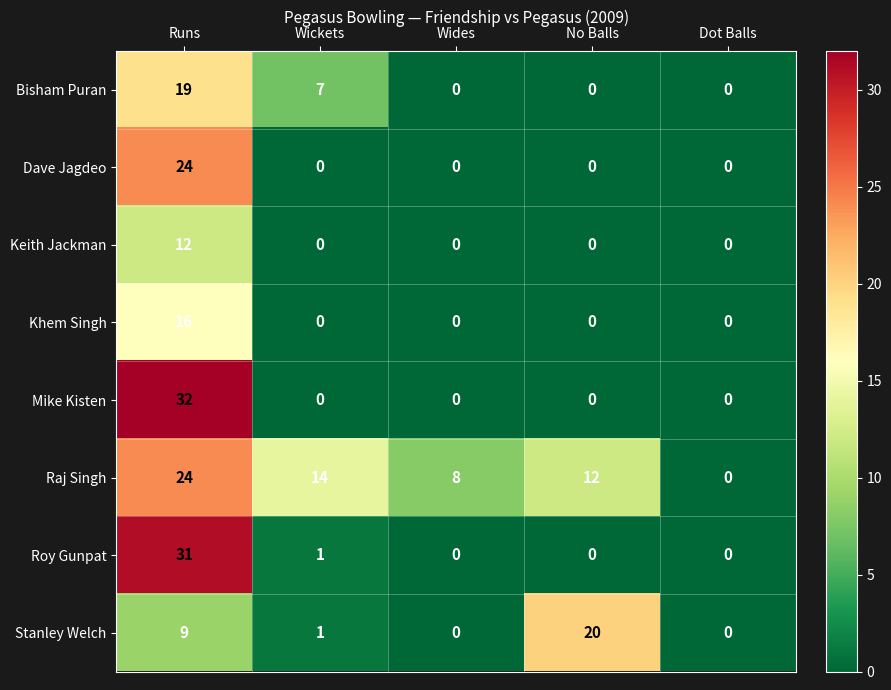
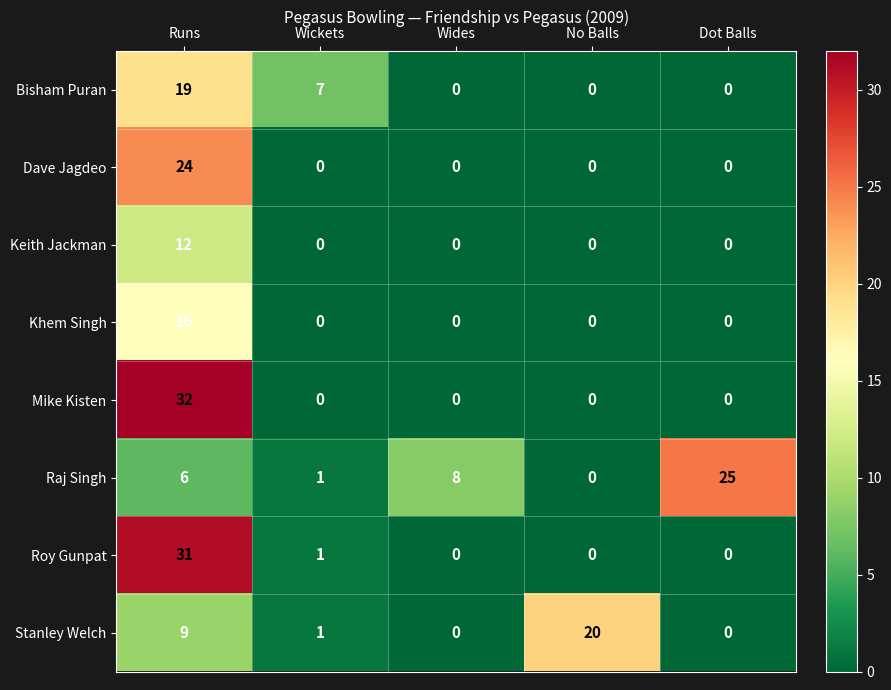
Raj Singh, Runs: 24 -> 6
Raj Singh, Wickets: 14 -> 1
Raj Singh, No Balls: 12 -> 0
Raj Singh, Dot Balls: 0 -> 25
